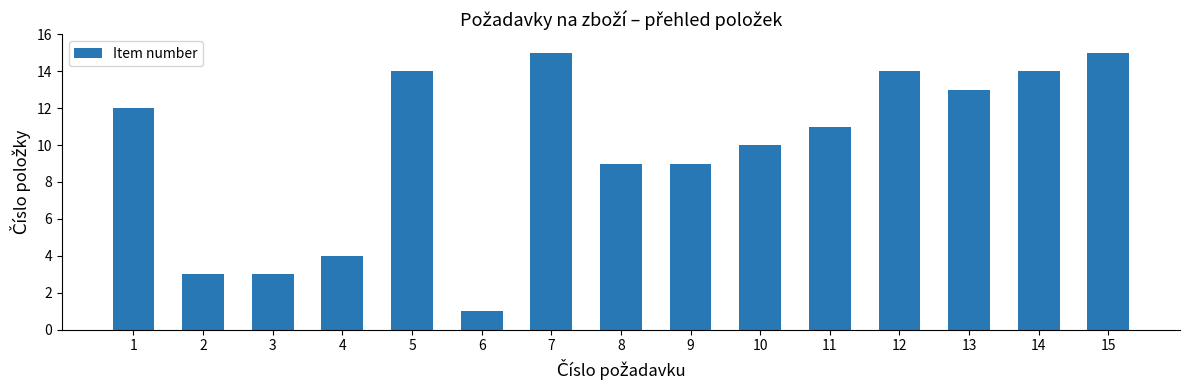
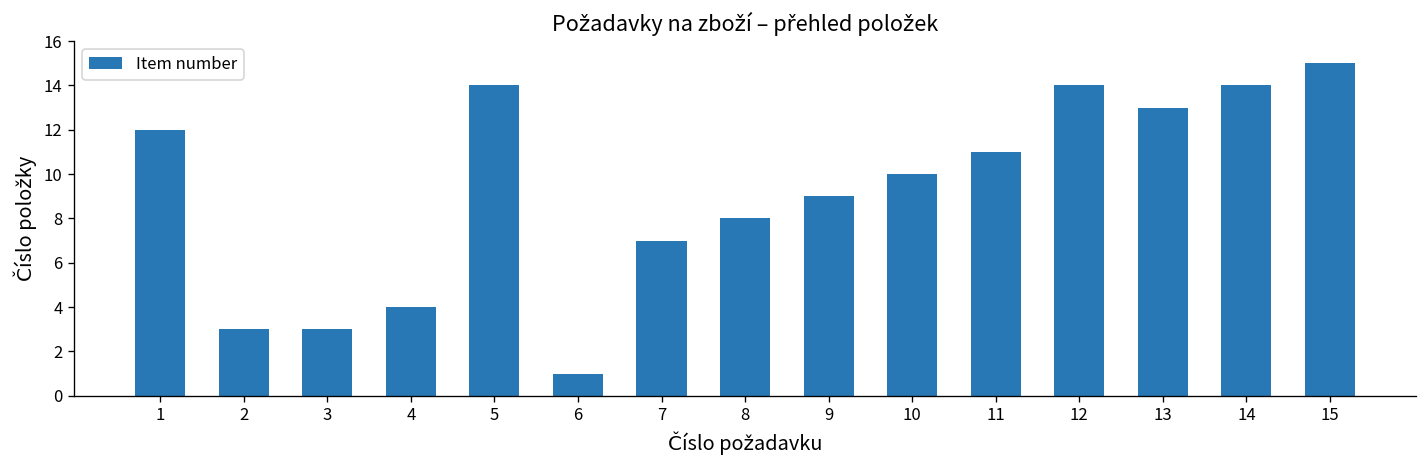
7: 15 -> 7
8: 9 -> 8
